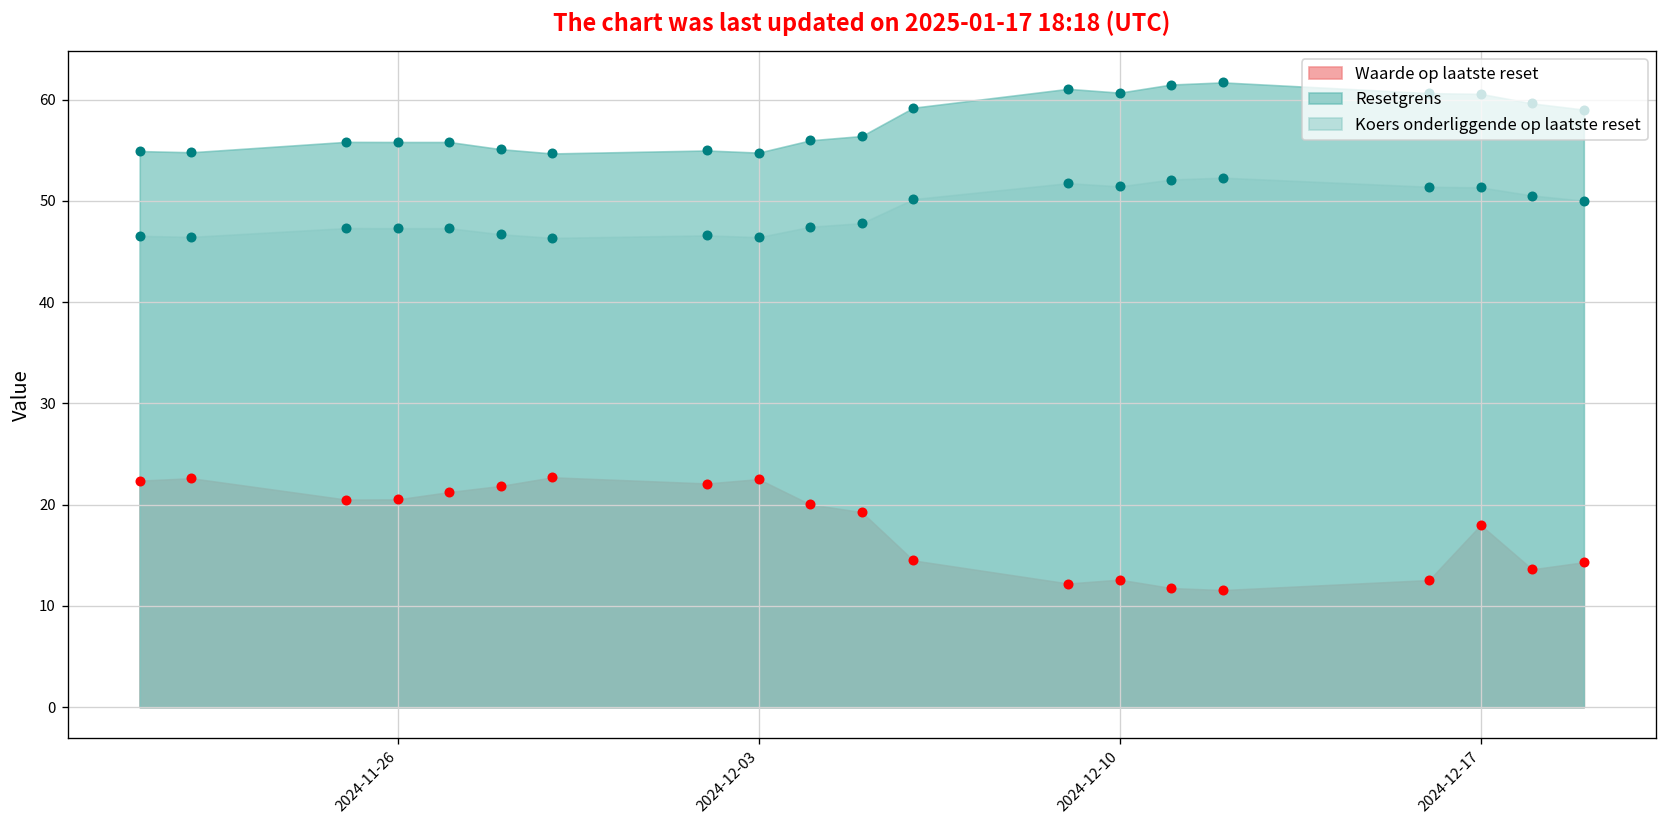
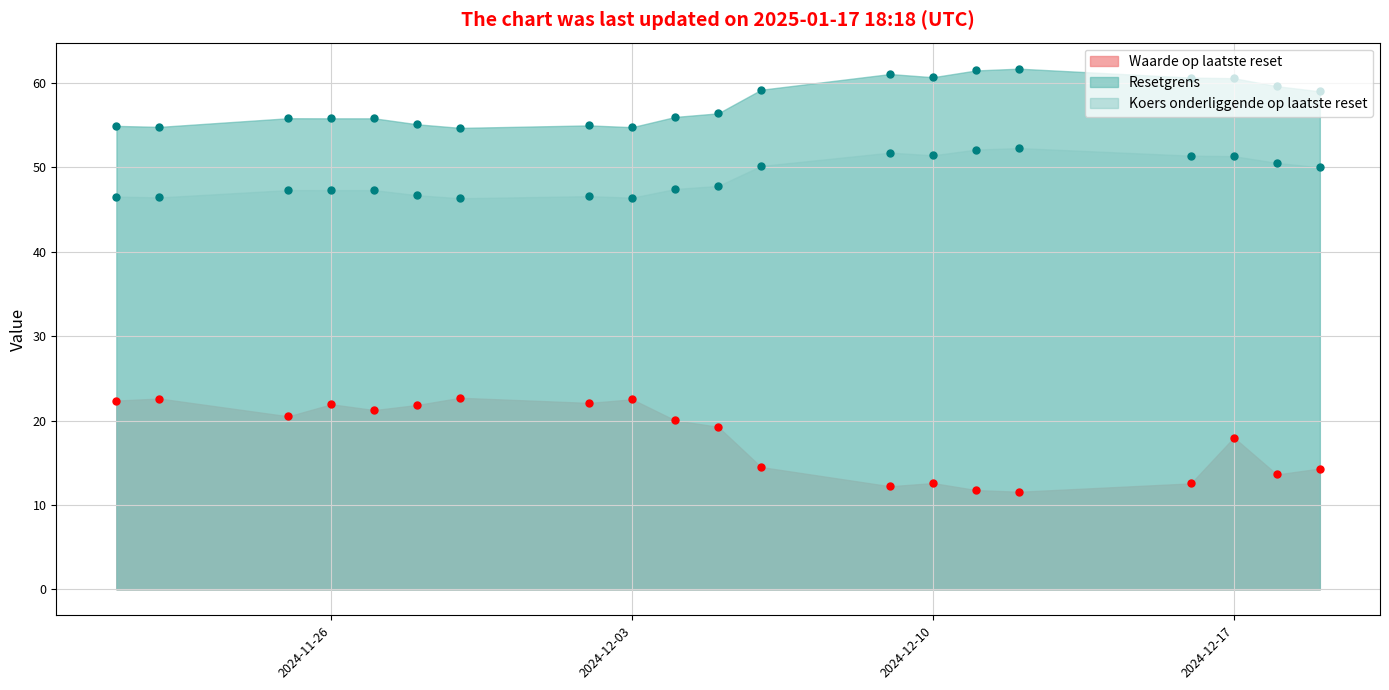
Waarde op laatste reset, 2024-11-26: 21 -> 22
